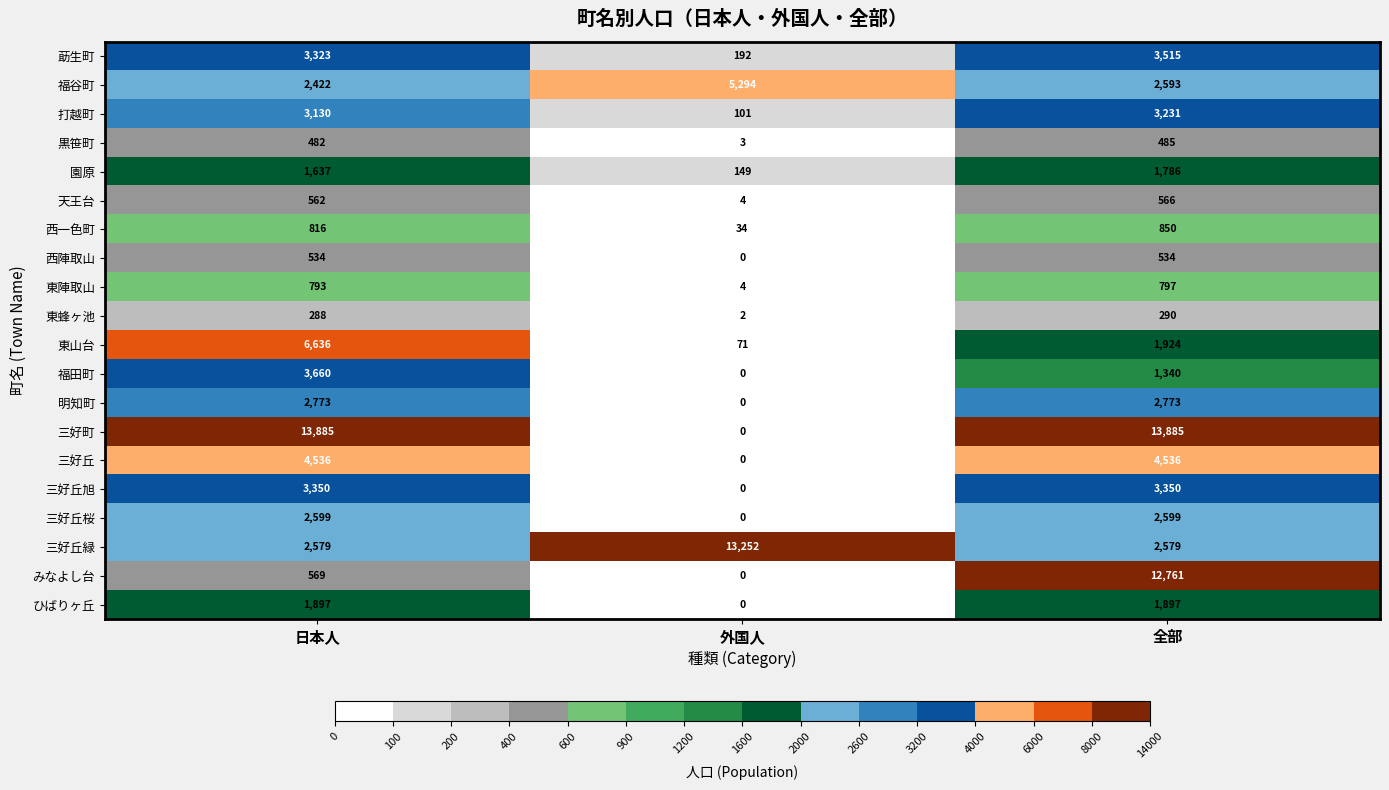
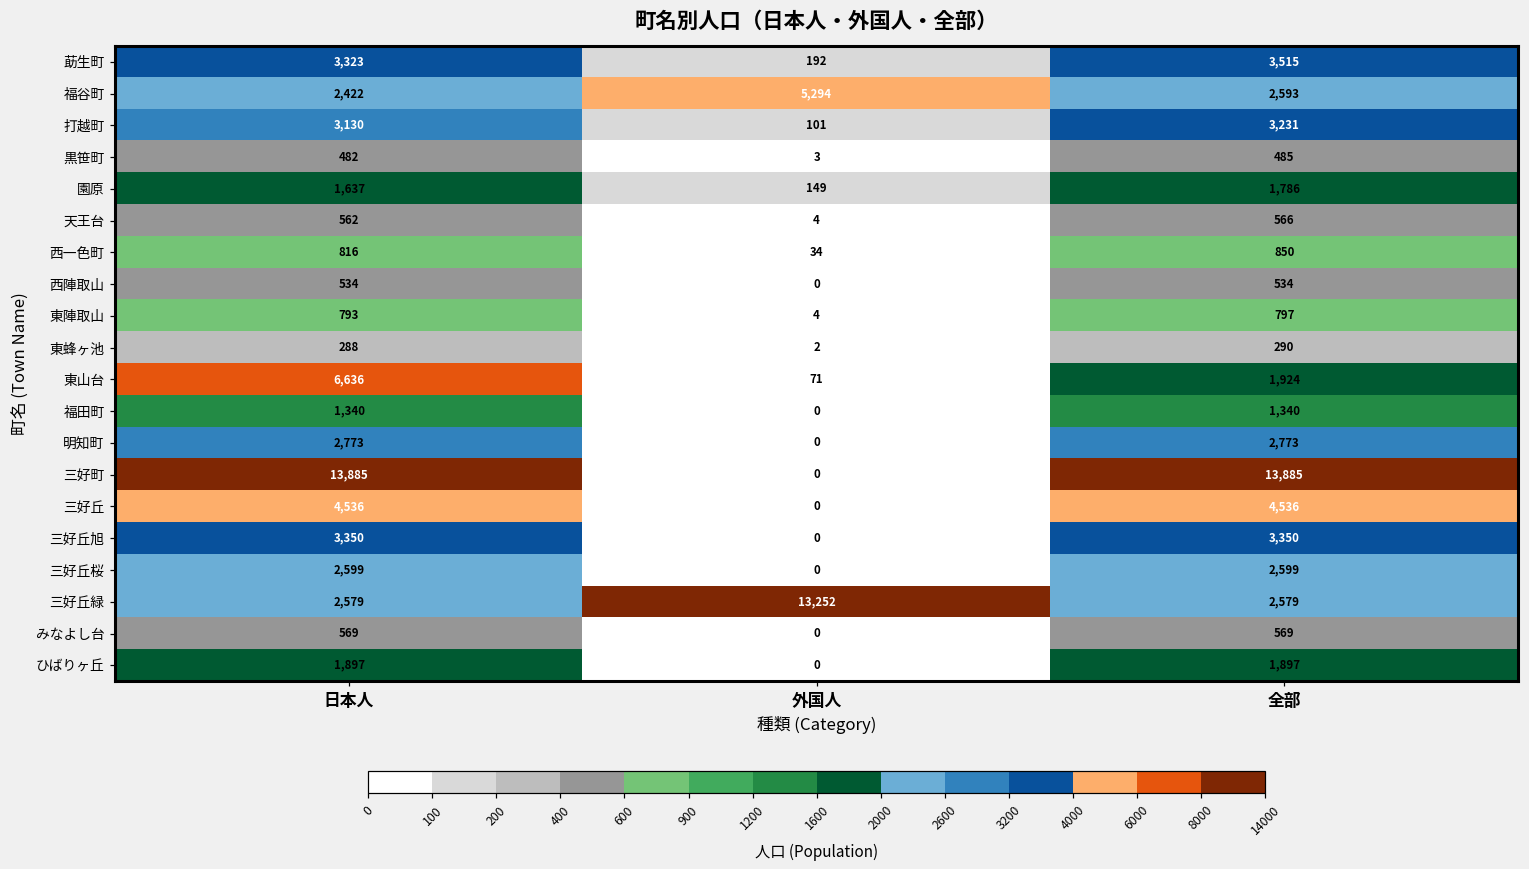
福田町, 日本人: 3,660 -> 1,340
みなよし台, 全部: 12,761 -> 569
